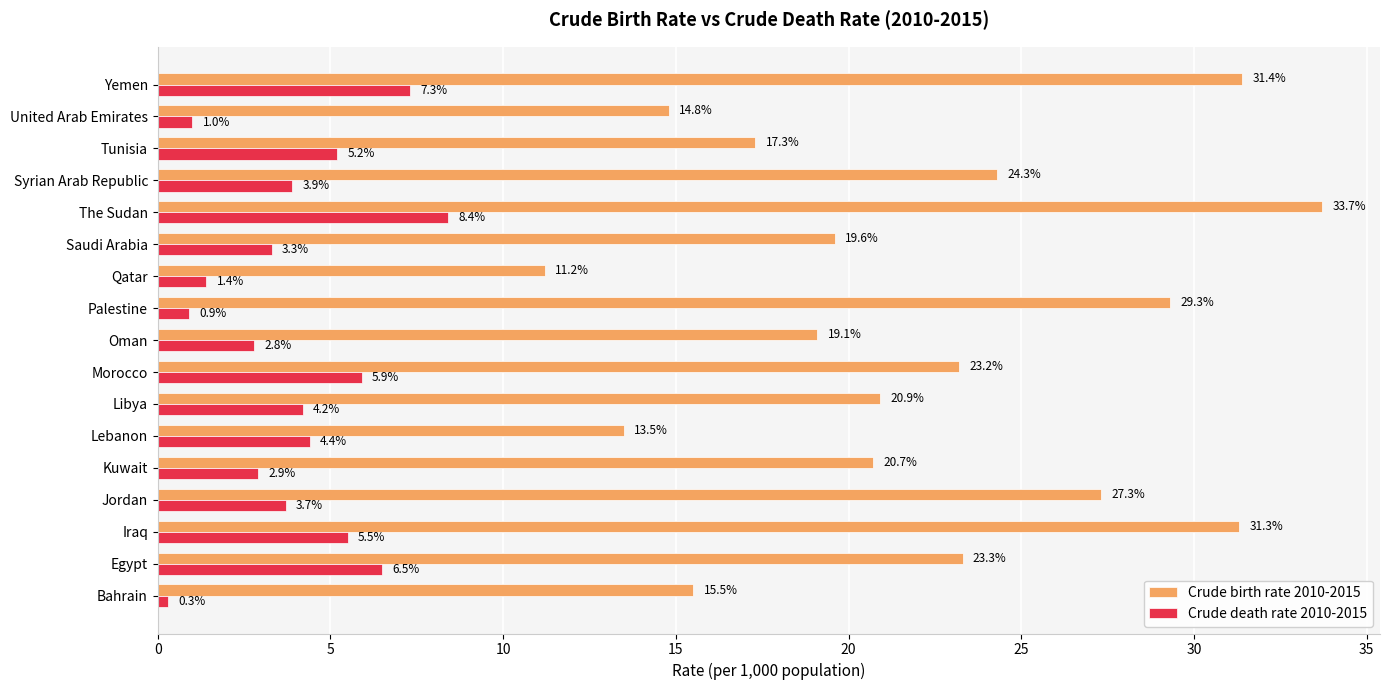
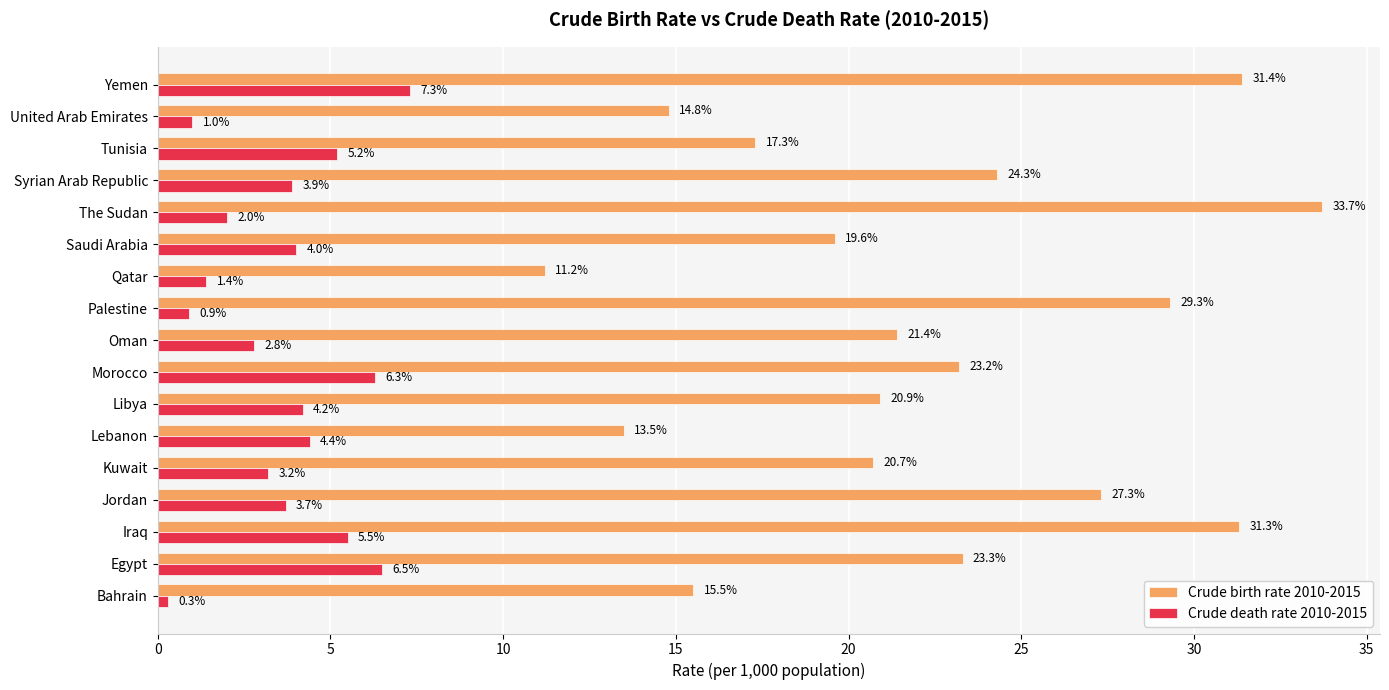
Crude death rate 2010-2015, The Sudan: 8.4% -> 2.0%
Crude death rate 2010-2015, Saudi Arabia: 3.3% -> 4.0%
Crude birth rate 2010-2015, Oman: 19.1% -> 21.4%
Crude death rate 2010-2015, Morocco: 5.9% -> 6.3%
Crude death rate 2010-2015, Kuwait: 2.9% -> 3.2%
